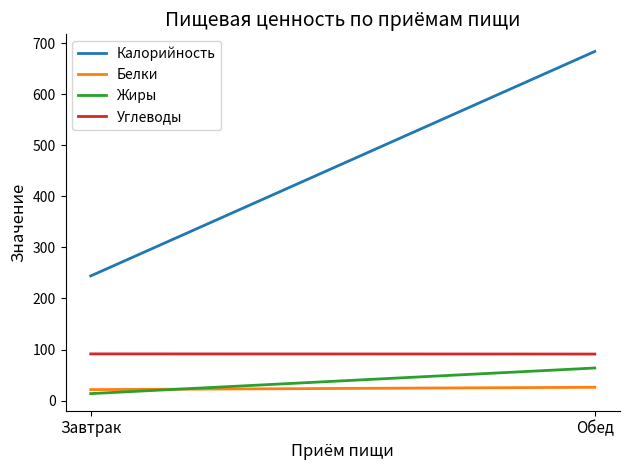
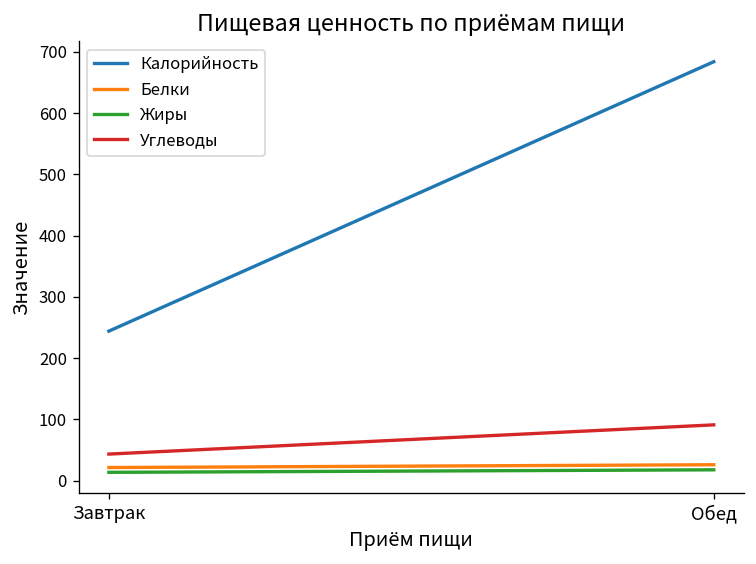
Углеводы, Завтрак: 90 -> 40
Жиры, Обед: 60 -> 20
